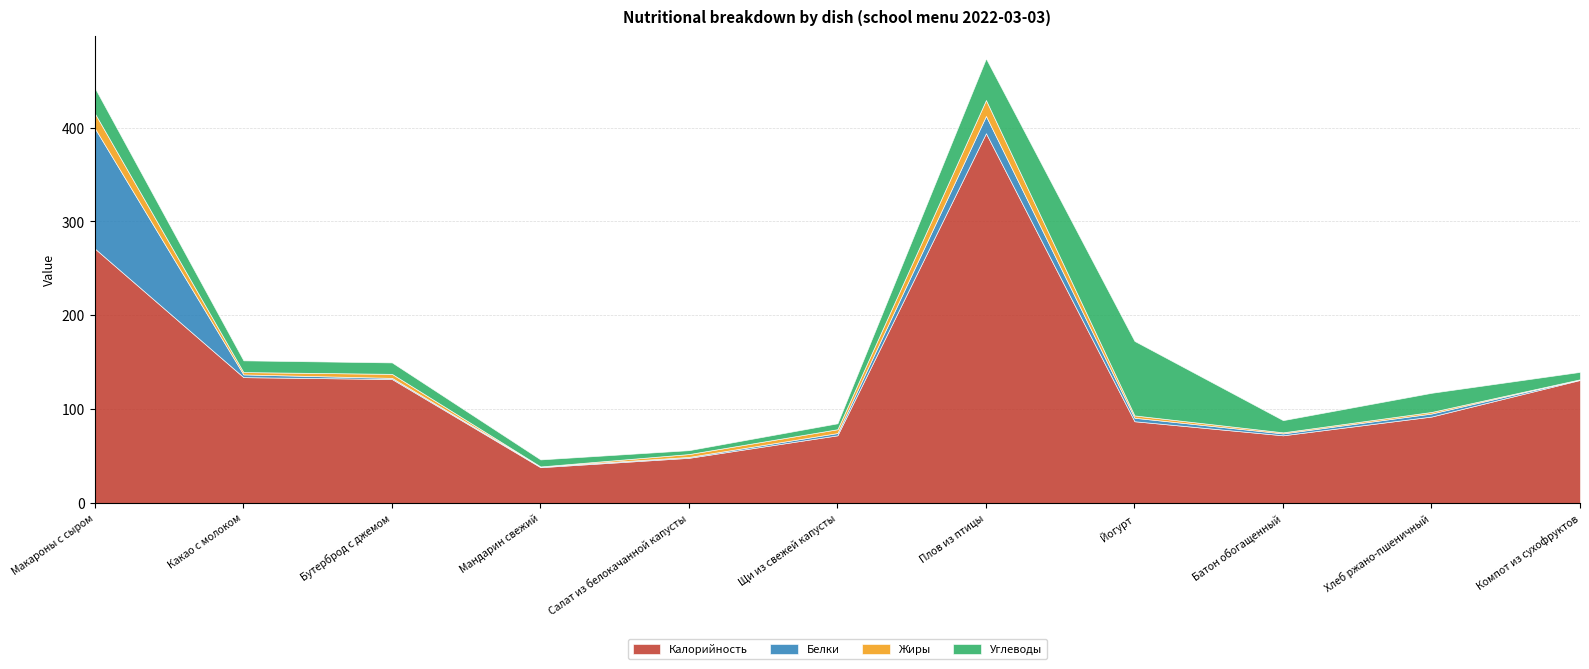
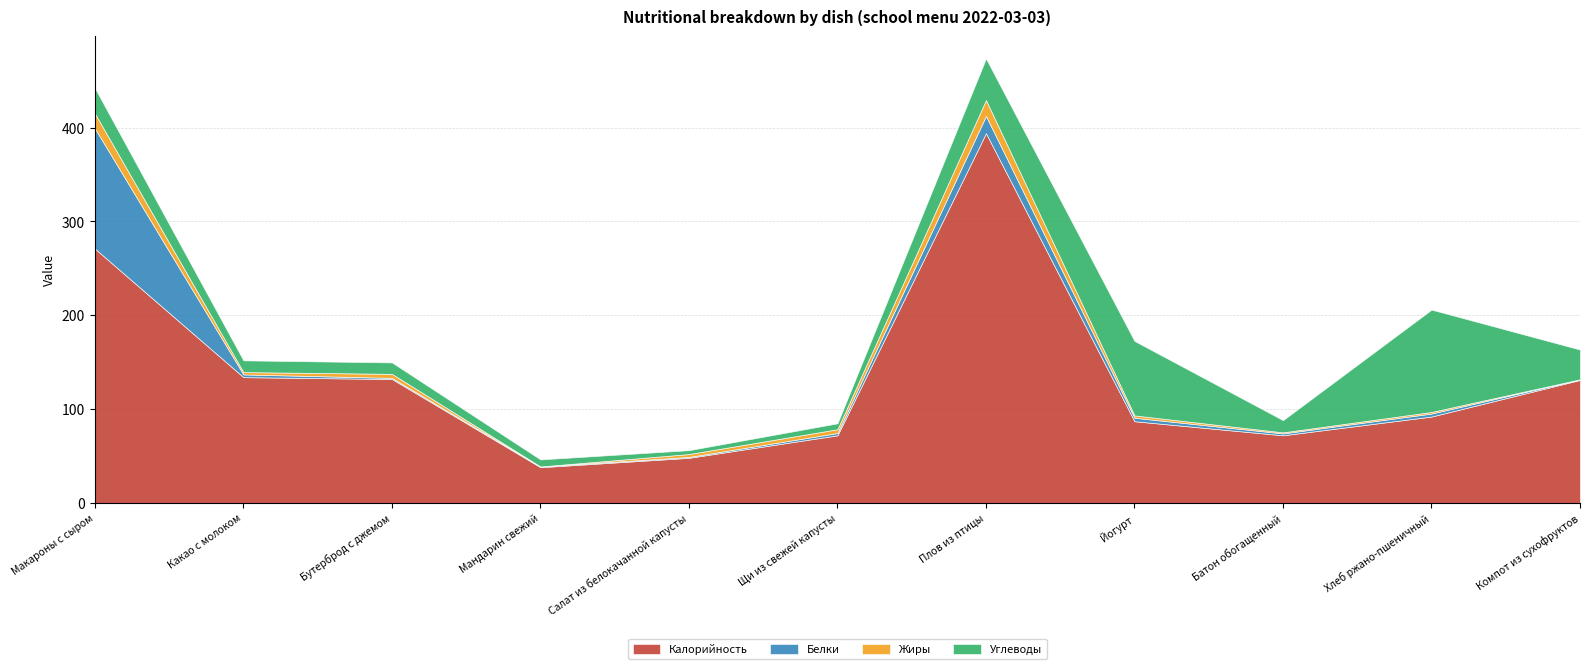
Углеводы, Хлеб ржано-пшеничный: 20 -> 110
Углеводы, Компот из сухофруктов: 10 -> 30
